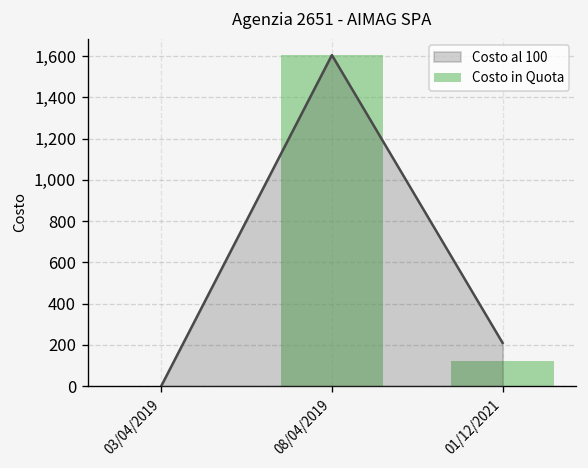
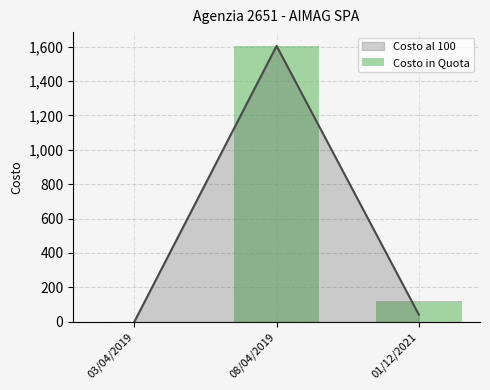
Costo al 100, 01/12/2021: 210 -> 40
